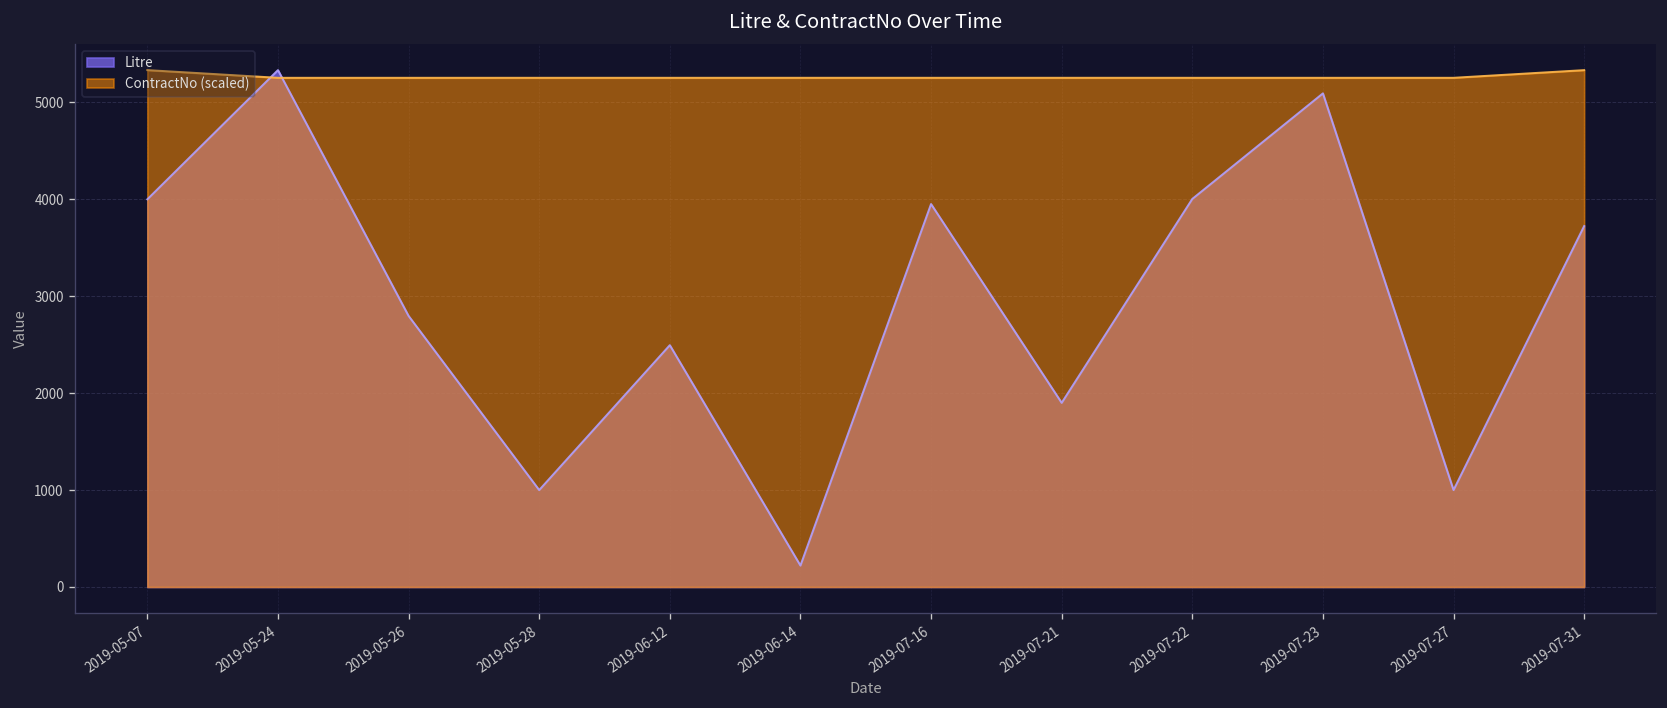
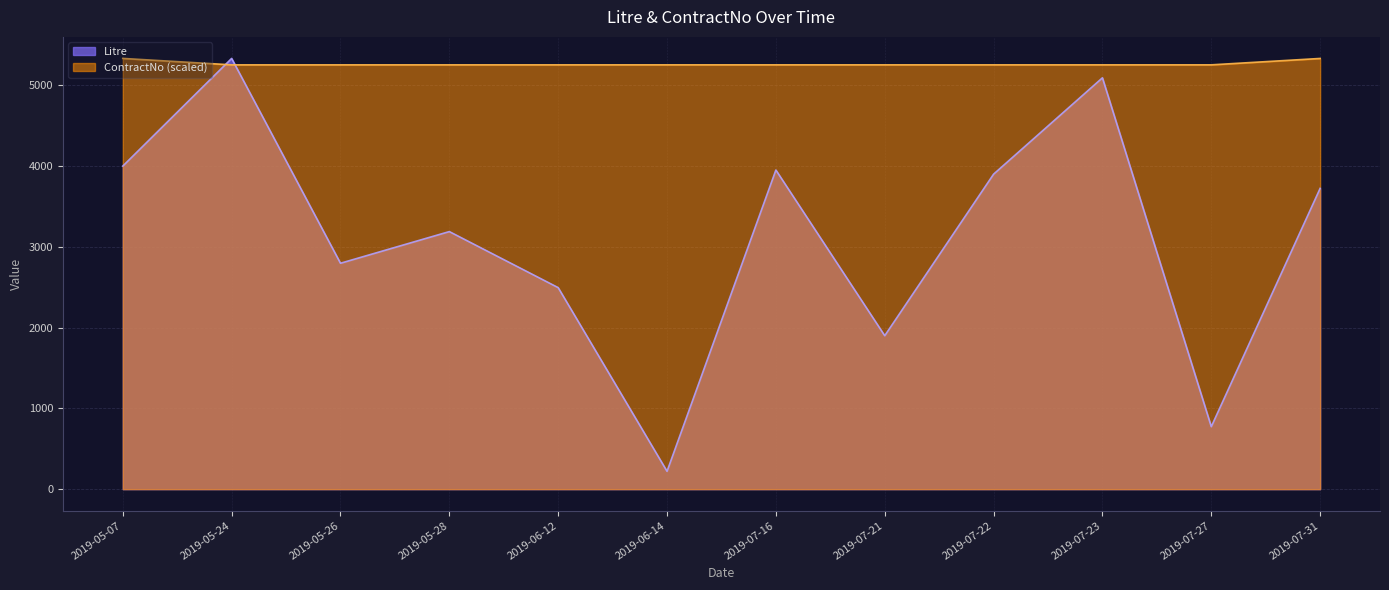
Litre, 2019-05-28: 1000 -> 3200
Litre, 2019-07-22: 4000 -> 3900
Litre, 2019-07-27: 1000 -> 800
